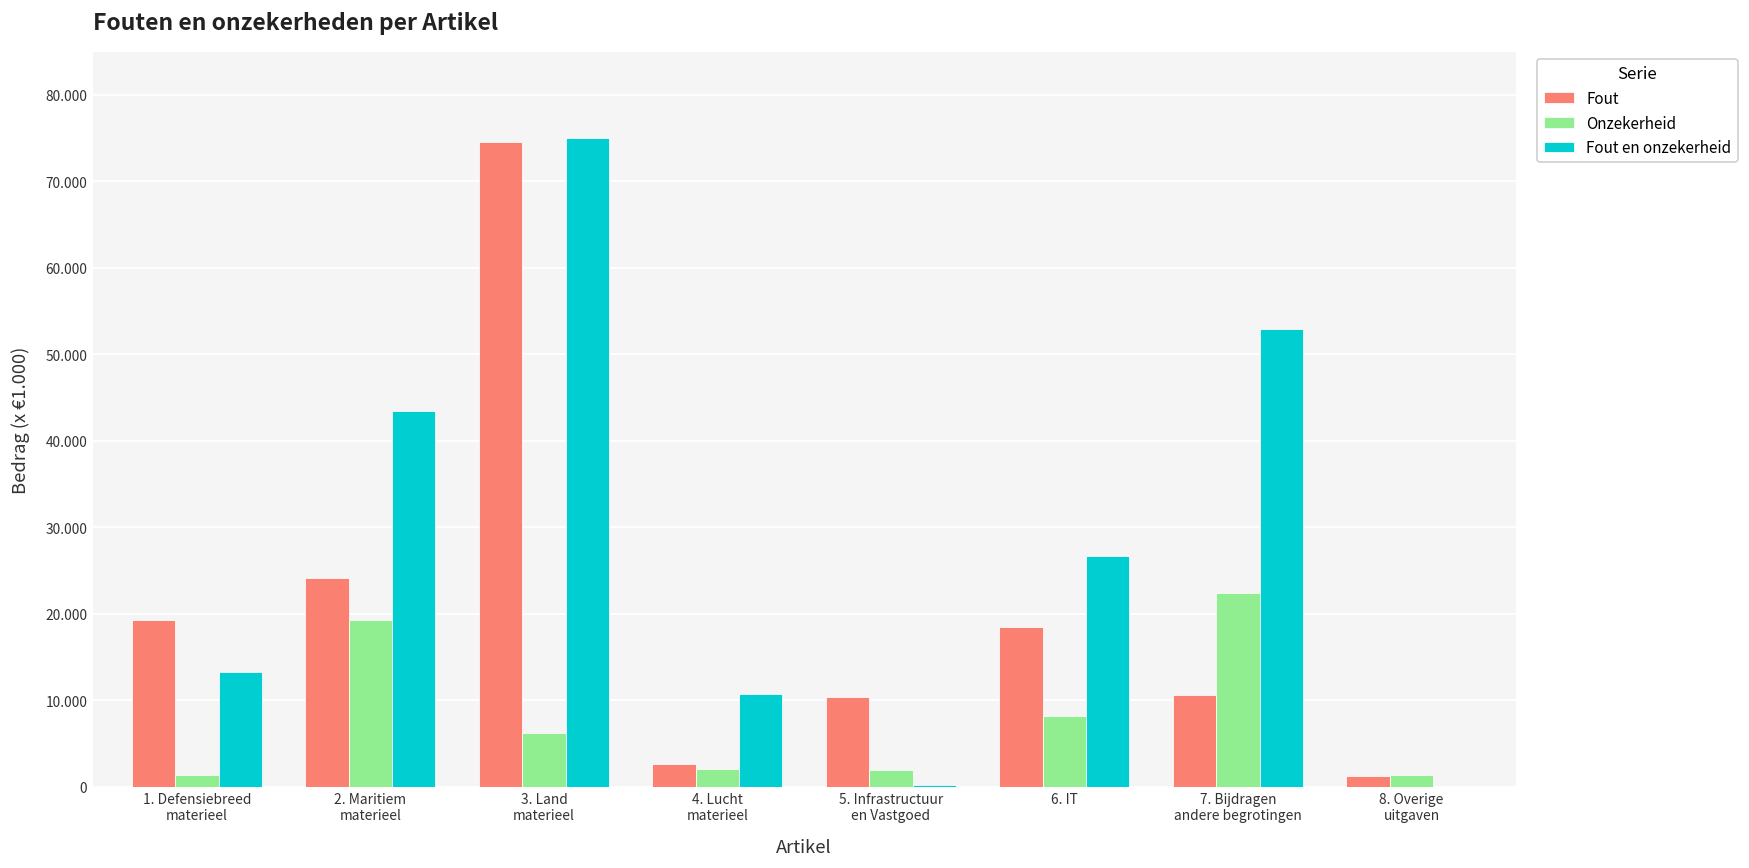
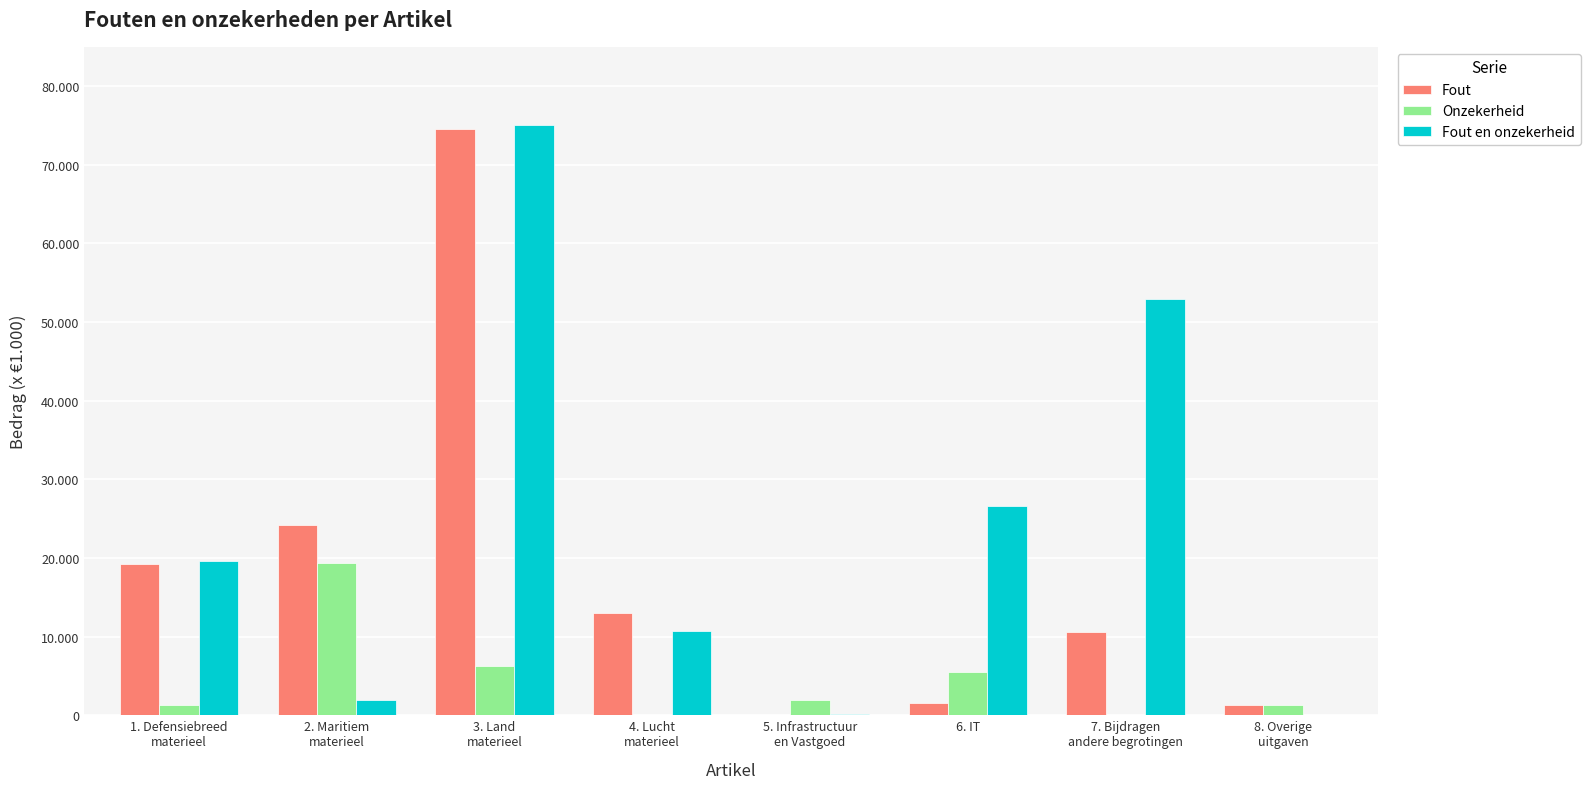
Fout en onzekerheid, 1. Defensiebreed materieel: 13 -> 20
Fout en onzekerheid, 2. Maritiem materieel: 43 -> 2
Fout, 4. Lucht materieel: 3 -> 13
Onzekerheid, 4. Lucht materieel: 2 -> 0
Fout, 5. Infrastructuur en Vastgoed: 10 -> 0
Fout, 6. IT: 18 -> 2
Onzekerheid, 6. IT: 8 -> 6
Onzekerheid, 7. Bijdragen andere begrotingen: 22 -> 0
